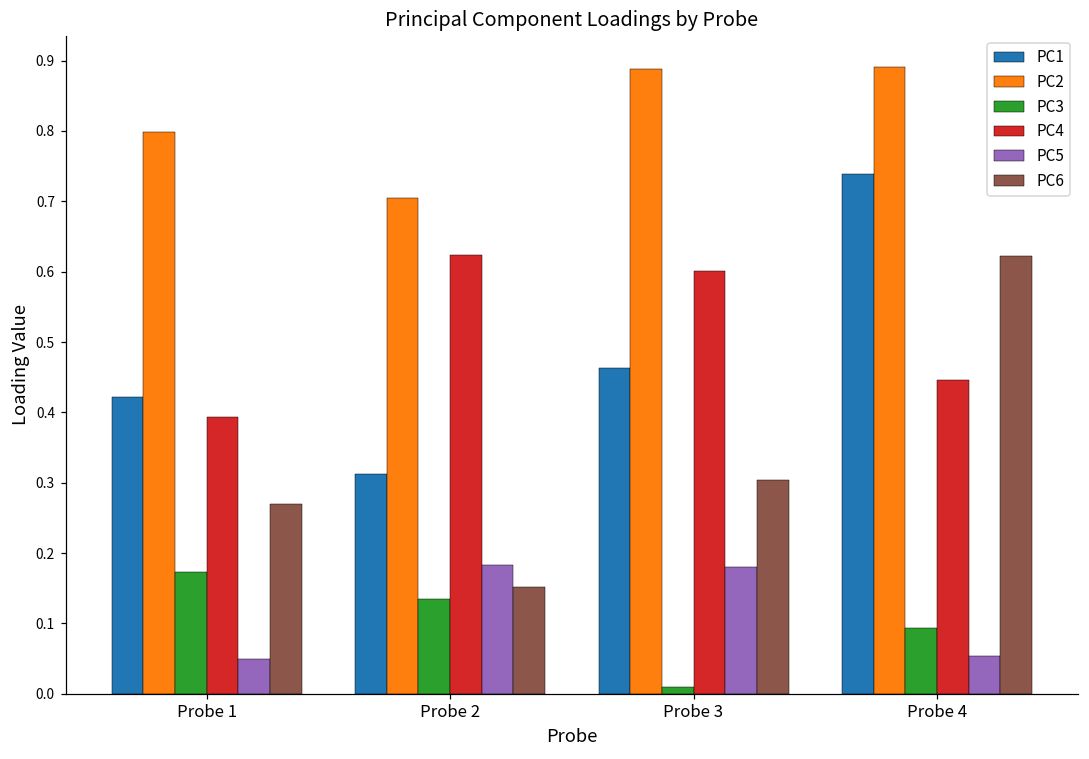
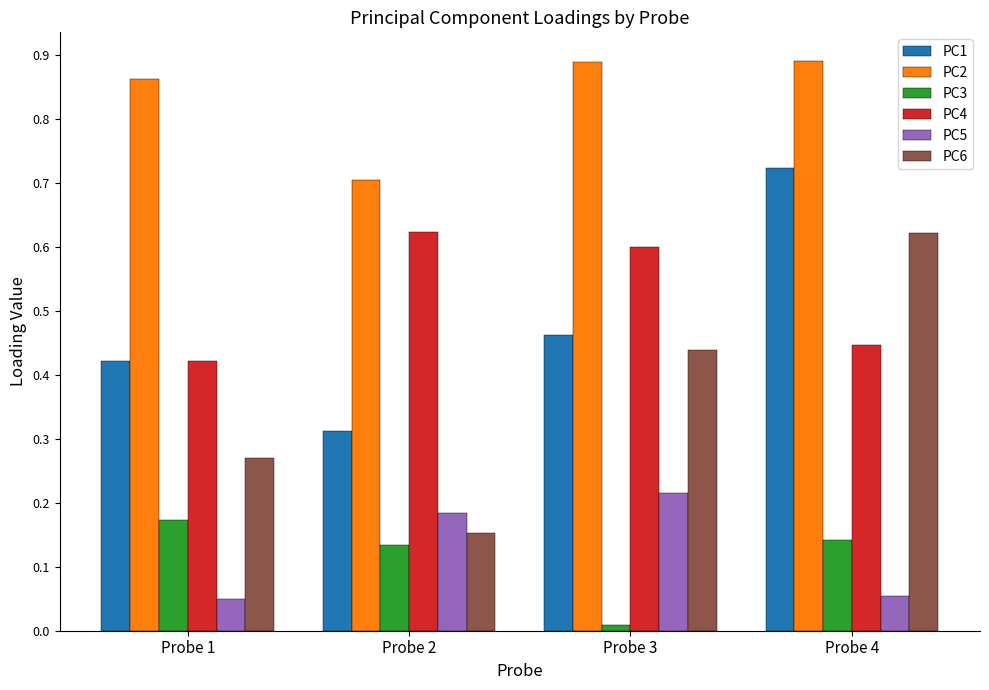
PC2, Probe 1: 0.80 -> 0.86
PC4, Probe 1: 0.39 -> 0.42
PC5, Probe 3: 0.18 -> 0.22
PC6, Probe 3: 0.30 -> 0.44
PC1, Probe 4: 0.74 -> 0.72
PC3, Probe 4: 0.09 -> 0.14
